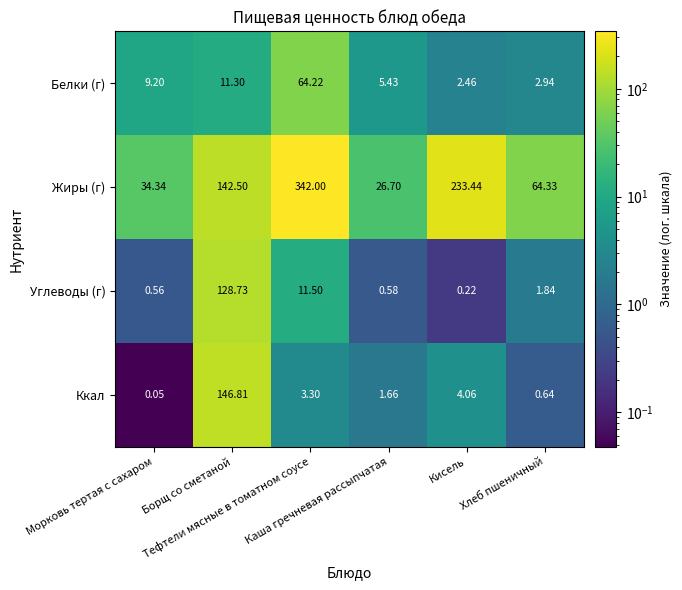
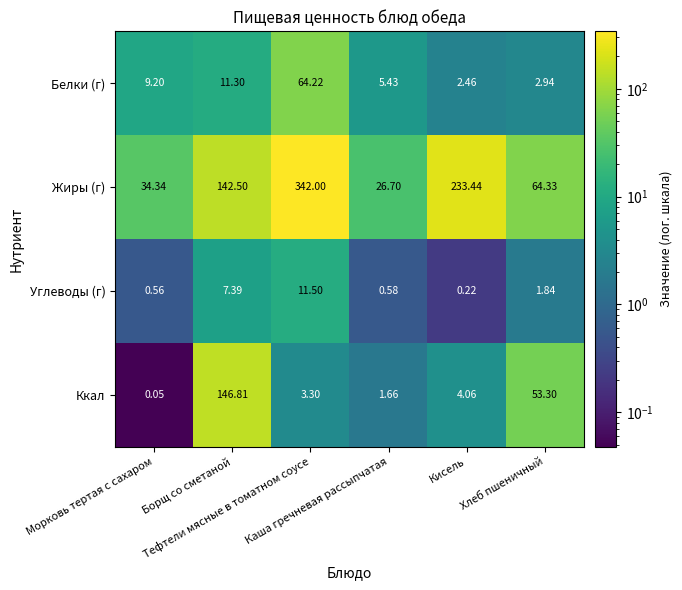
Углеводы (г), Борщ со сметаной: 128.73 -> 7.39
Ккал, Хлеб пшеничный: 0.64 -> 53.30
